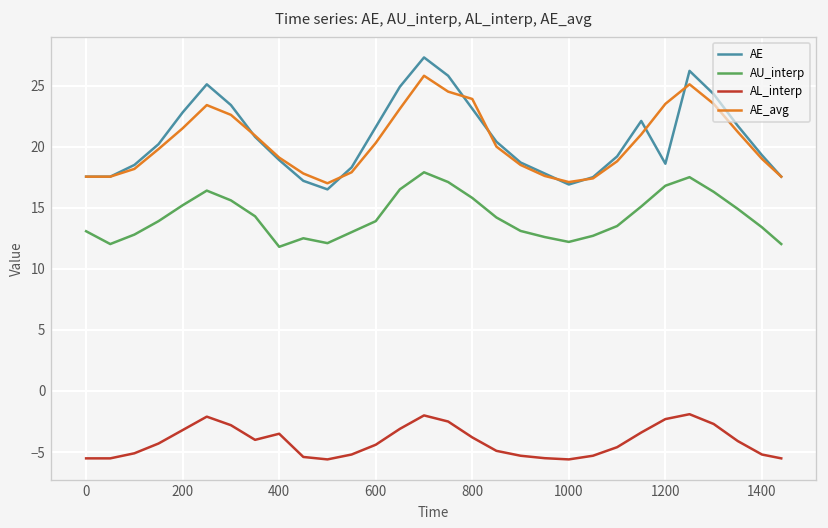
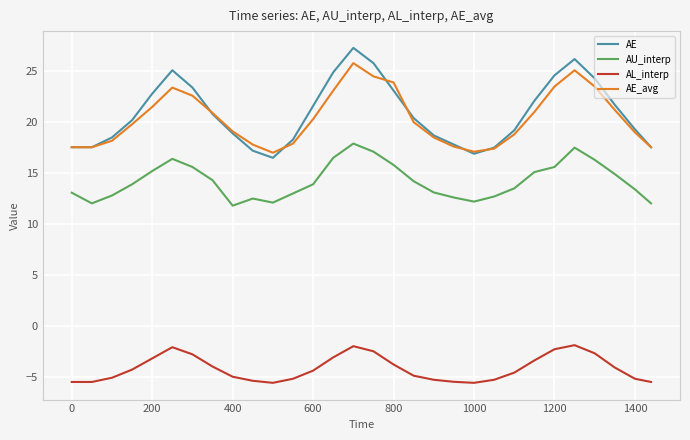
AL_interp, 400: -3.5 -> -5.0
AE, 1200: 18.6 -> 24.6
AU_interp, 1200: 16.8 -> 15.6
